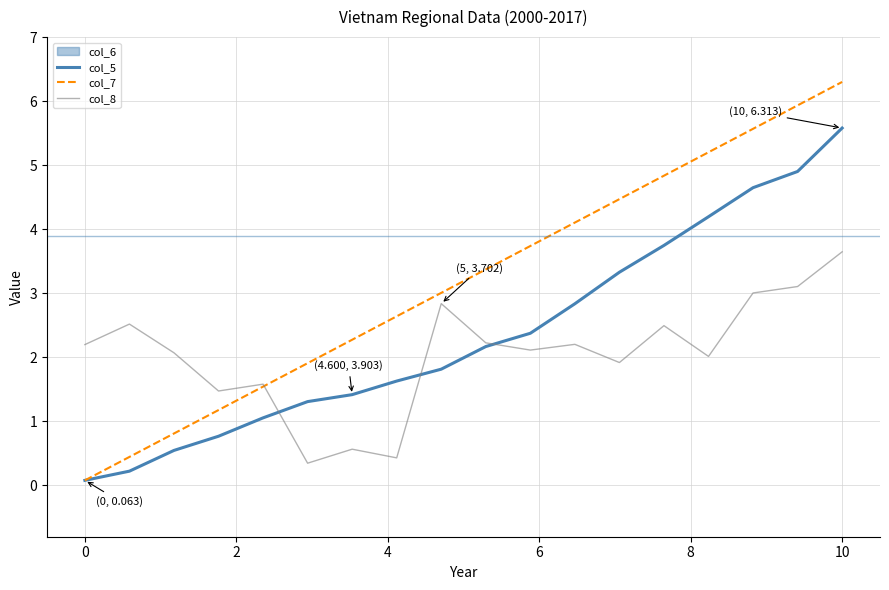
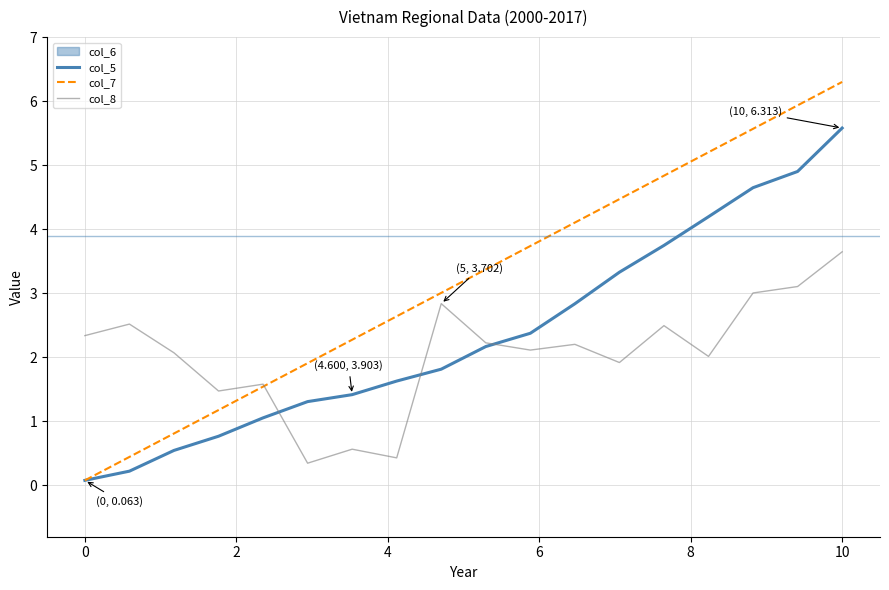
col_8, 0: 2.2 -> 2.3
